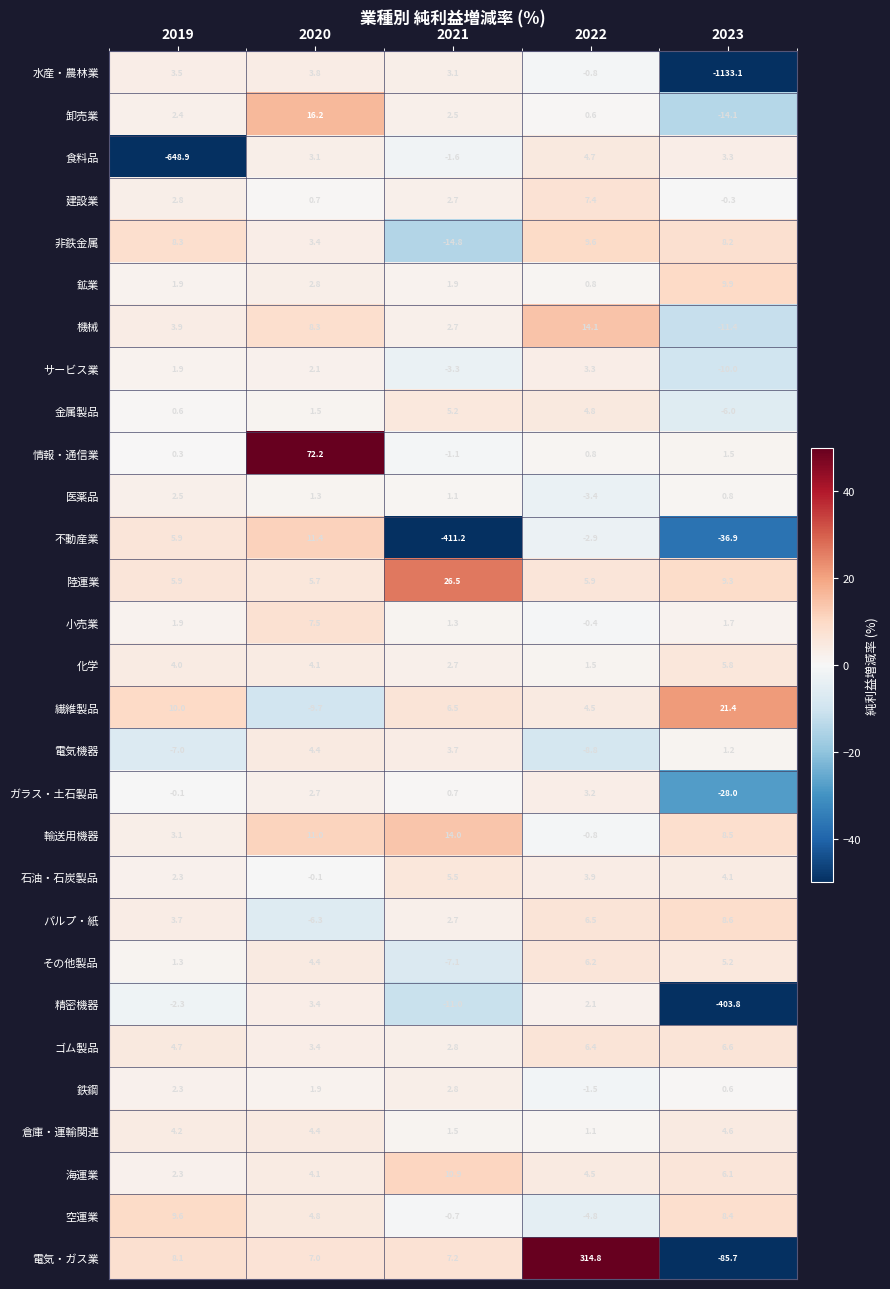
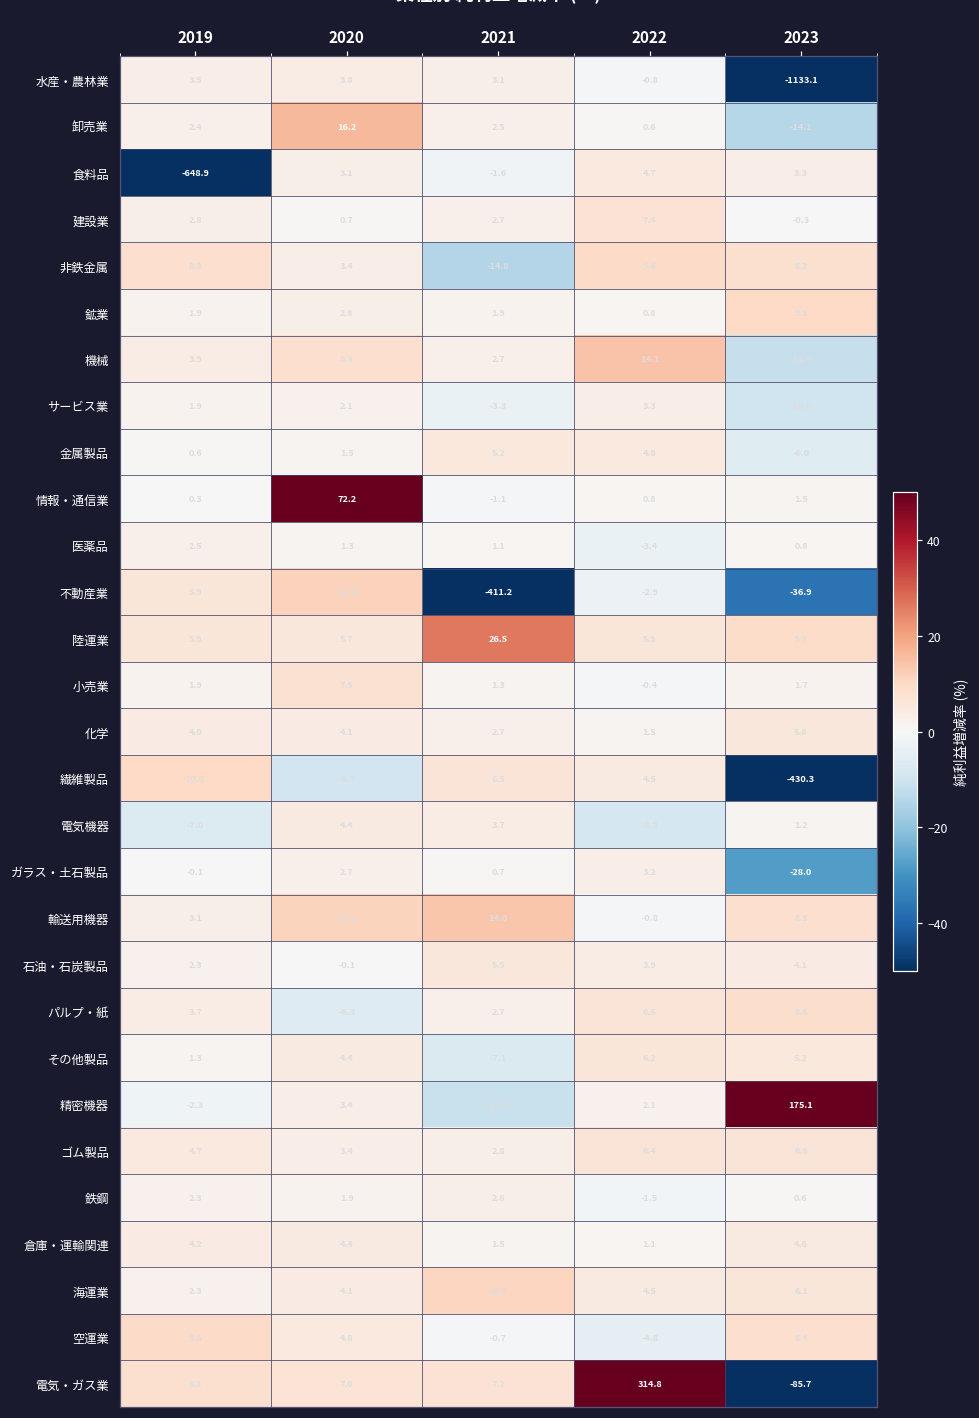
繊維製品, 2023: 21.4 -> -430.3
精密機器, 2023: -403.8 -> 175.1
